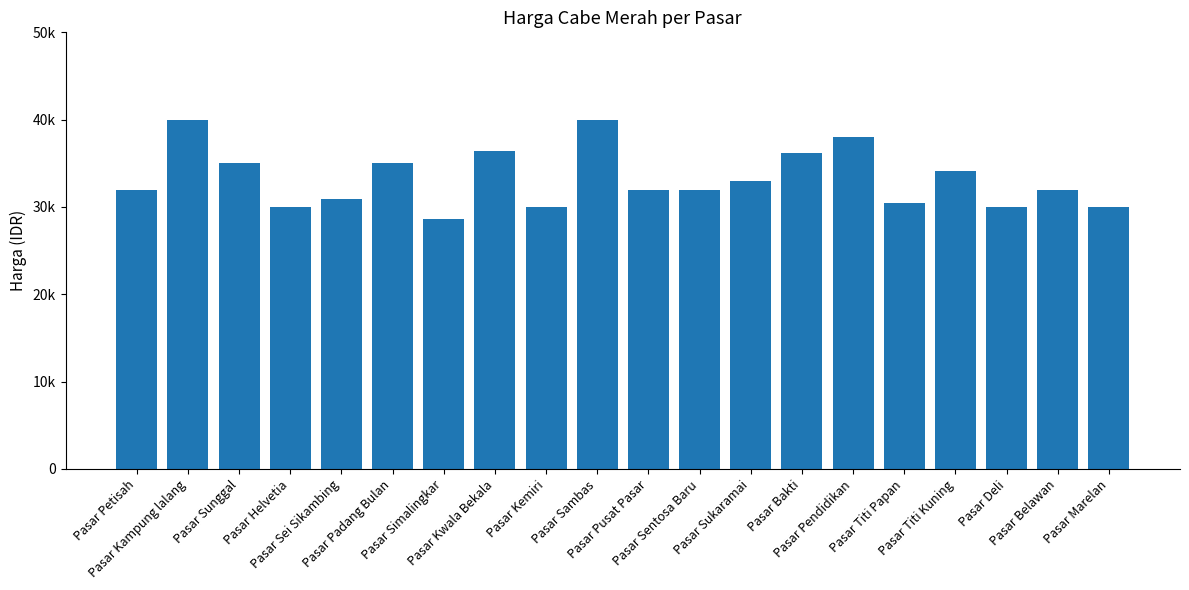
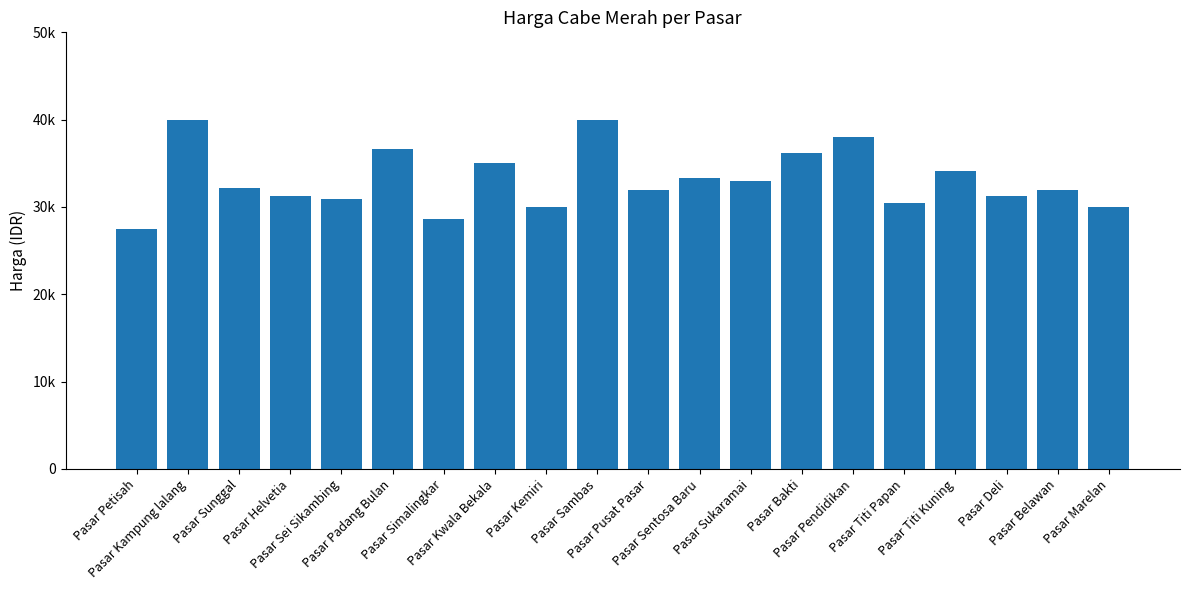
Pasar Petisah: 32000 -> 27000
Pasar Sunggal: 35000 -> 32000
Pasar Helvetia: 30000 -> 31000
Pasar Padang Bulan: 35000 -> 37000
Pasar Kwala Bekala: 36000 -> 35000
Pasar Sentosa Baru: 32000 -> 33000
Pasar Deli: 30000 -> 31000
